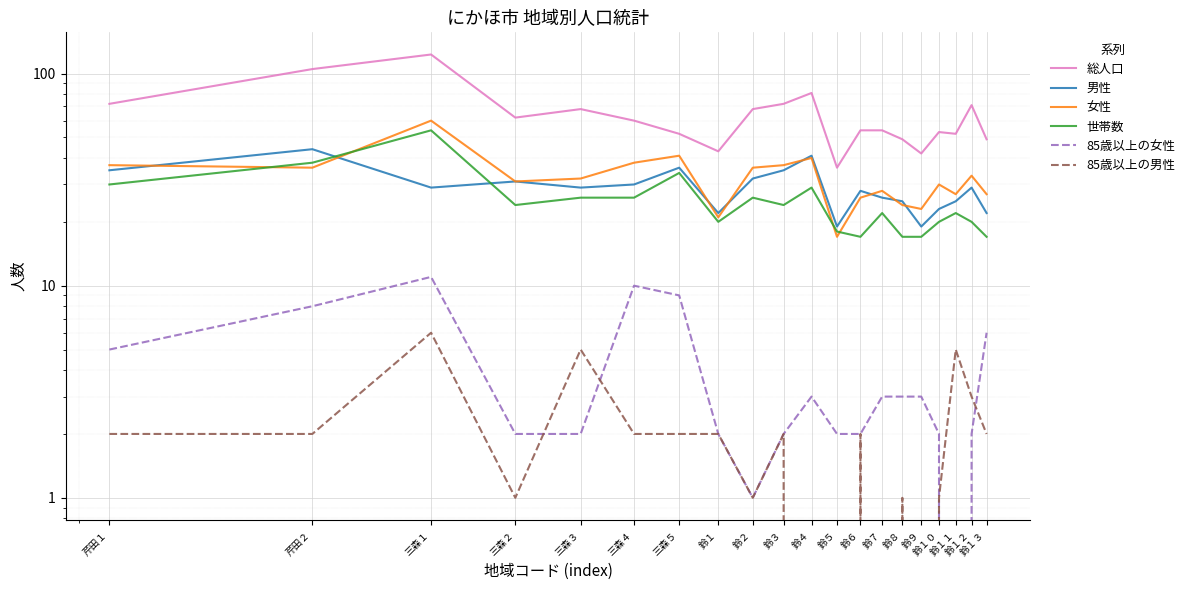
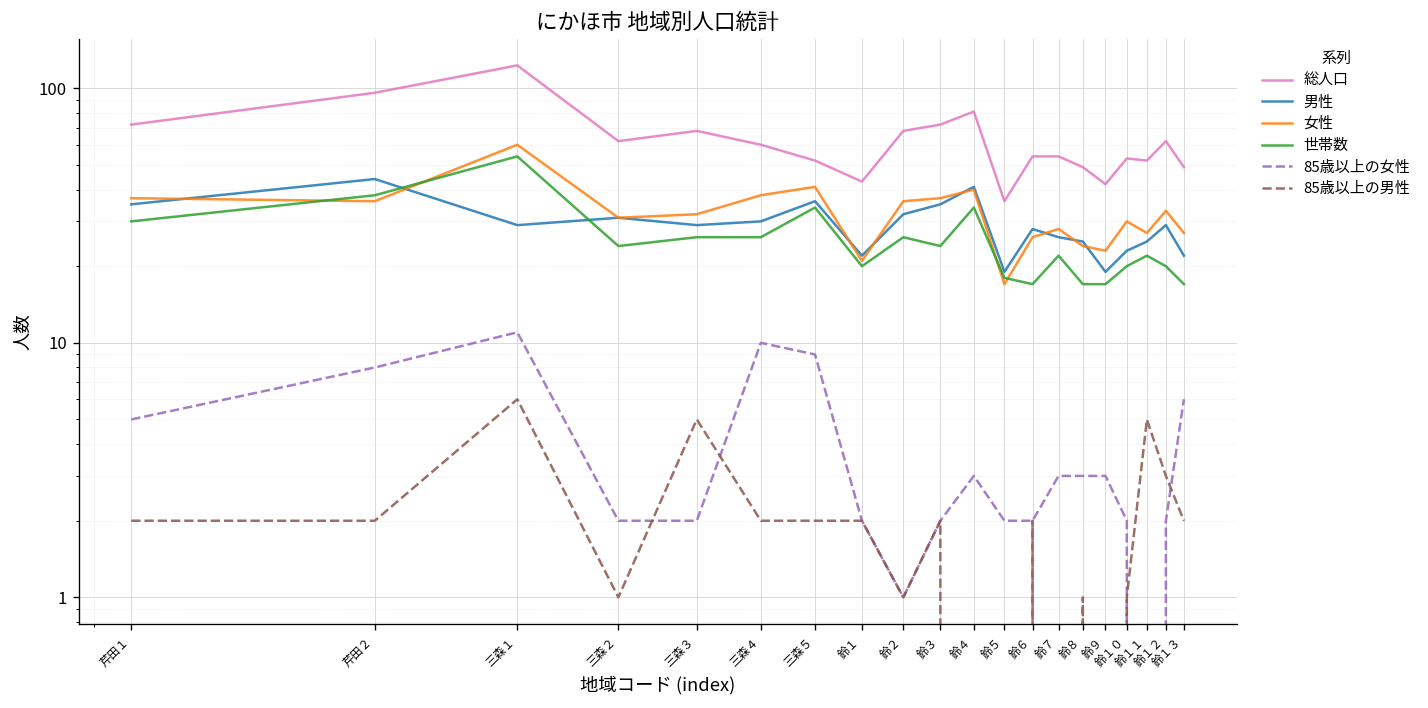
総人口, 芹田２: 110 -> 100
世帯数, 鈴４: 29 -> 34
総人口, 鈴１２: 71 -> 62
